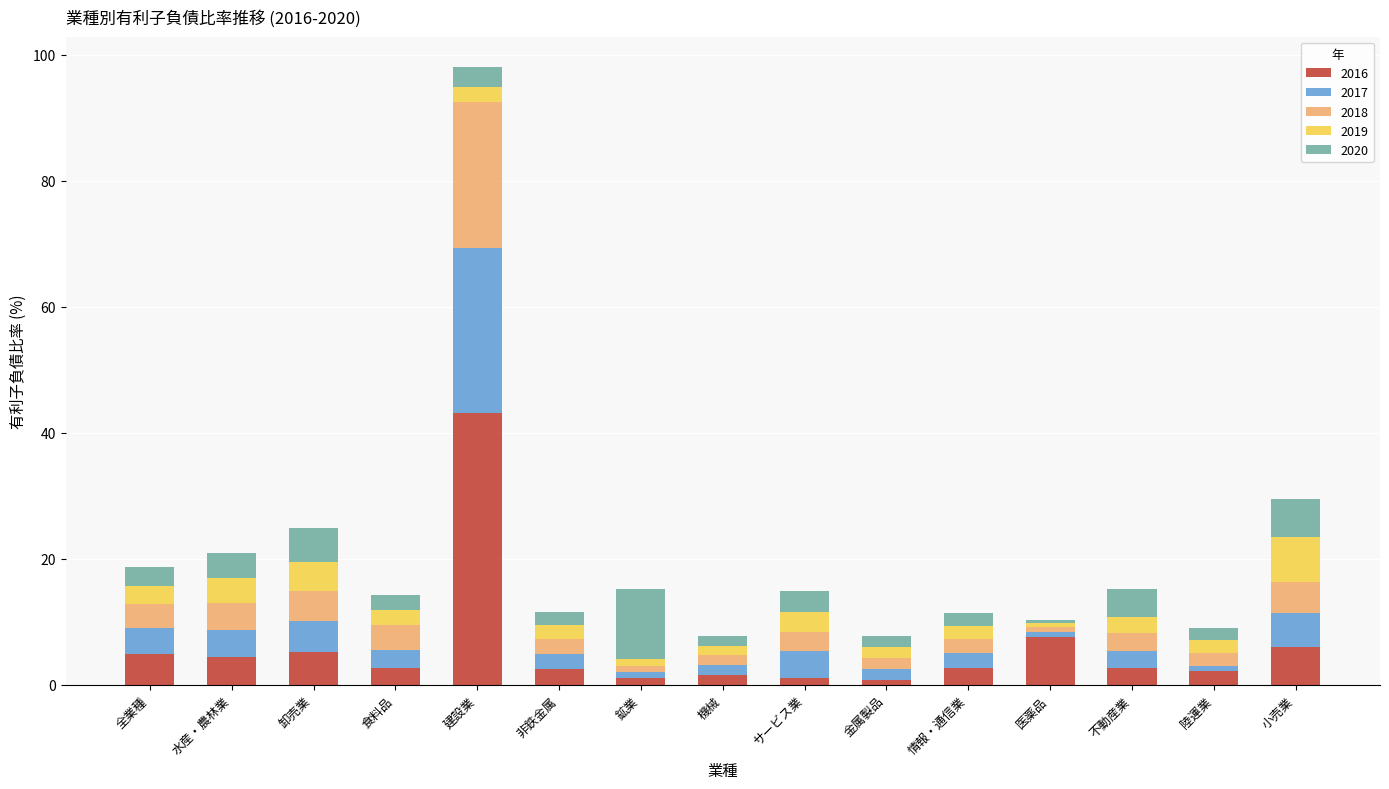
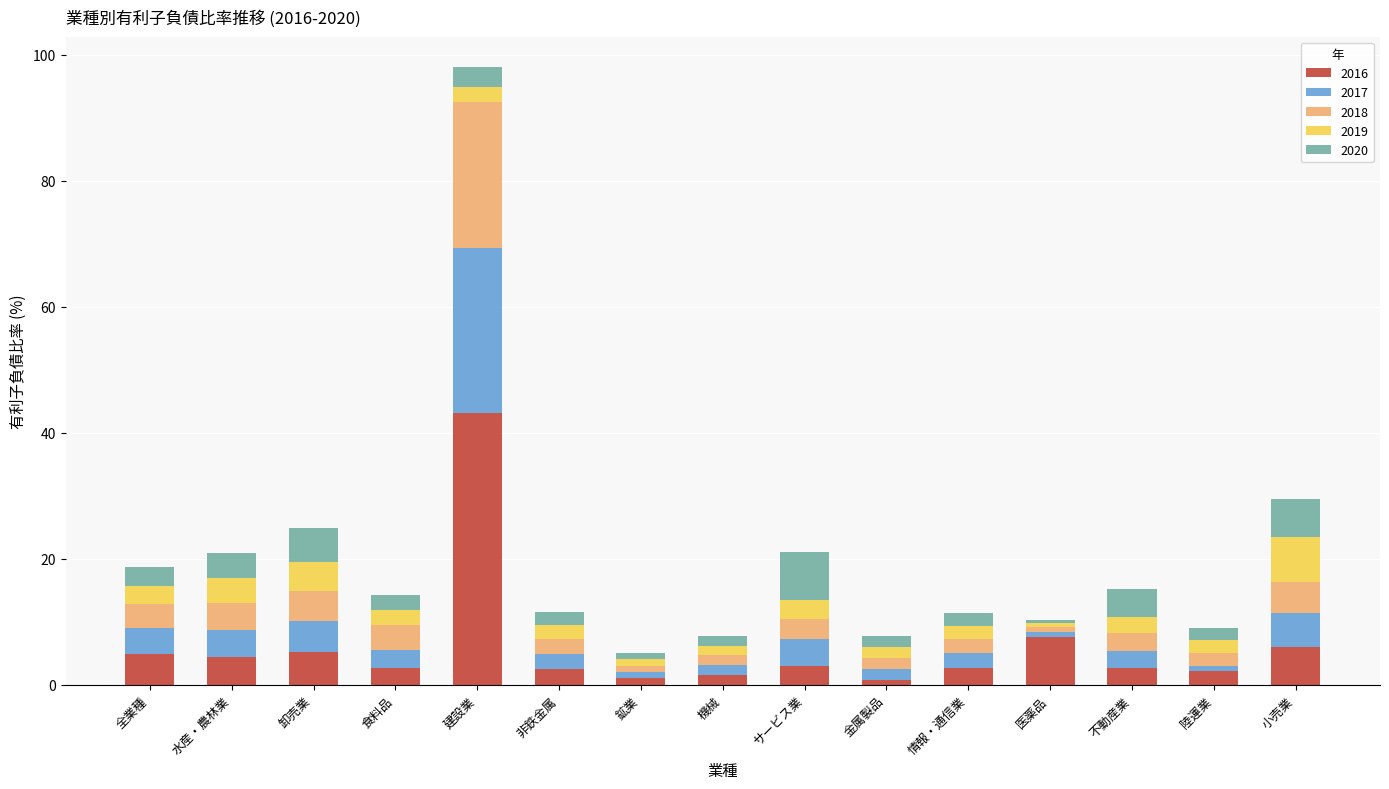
2020, 鉱業: 11 -> 1
2016, サービス業: 1 -> 3
2020, サービス業: 3 -> 8
